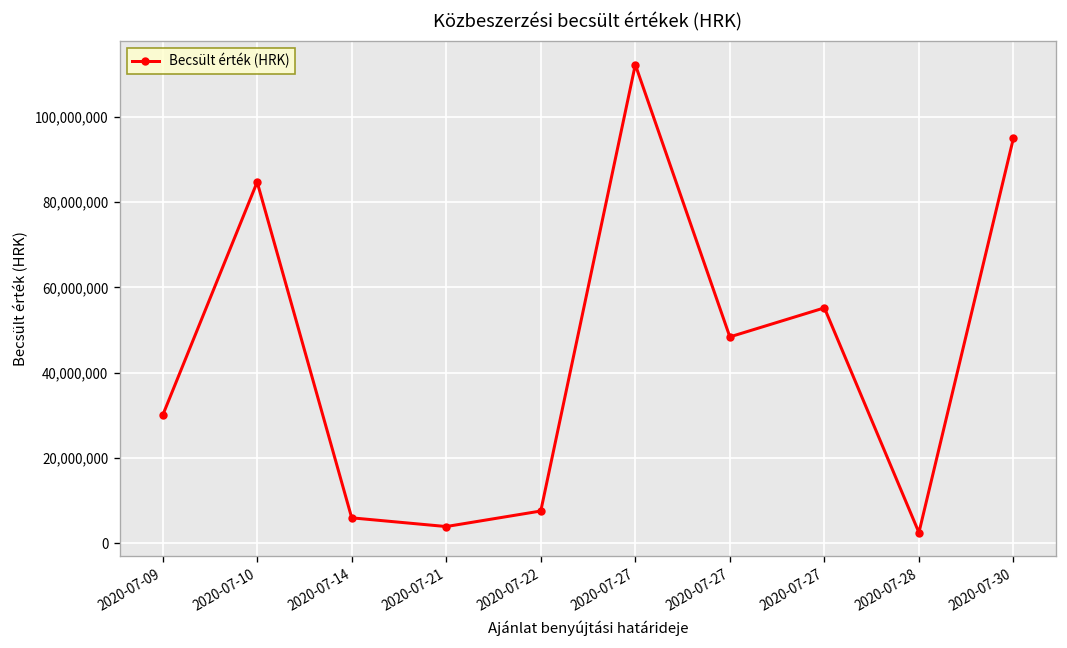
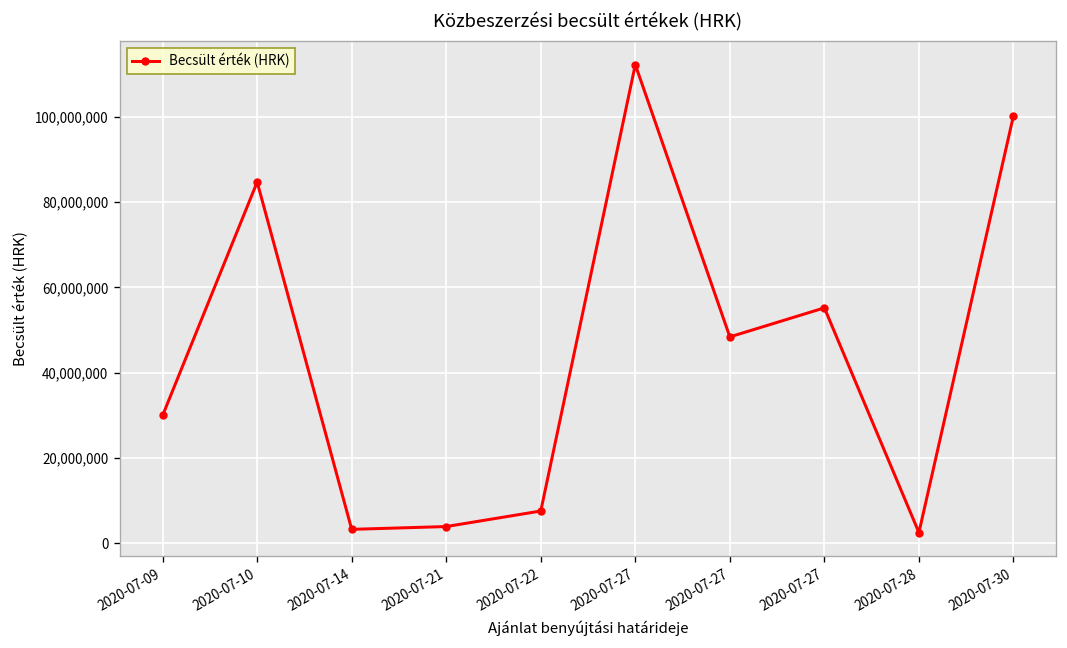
2020-07-14: 6,000,000 -> 3,000,000
2020-07-30: 95,000,000 -> 100,000,000
